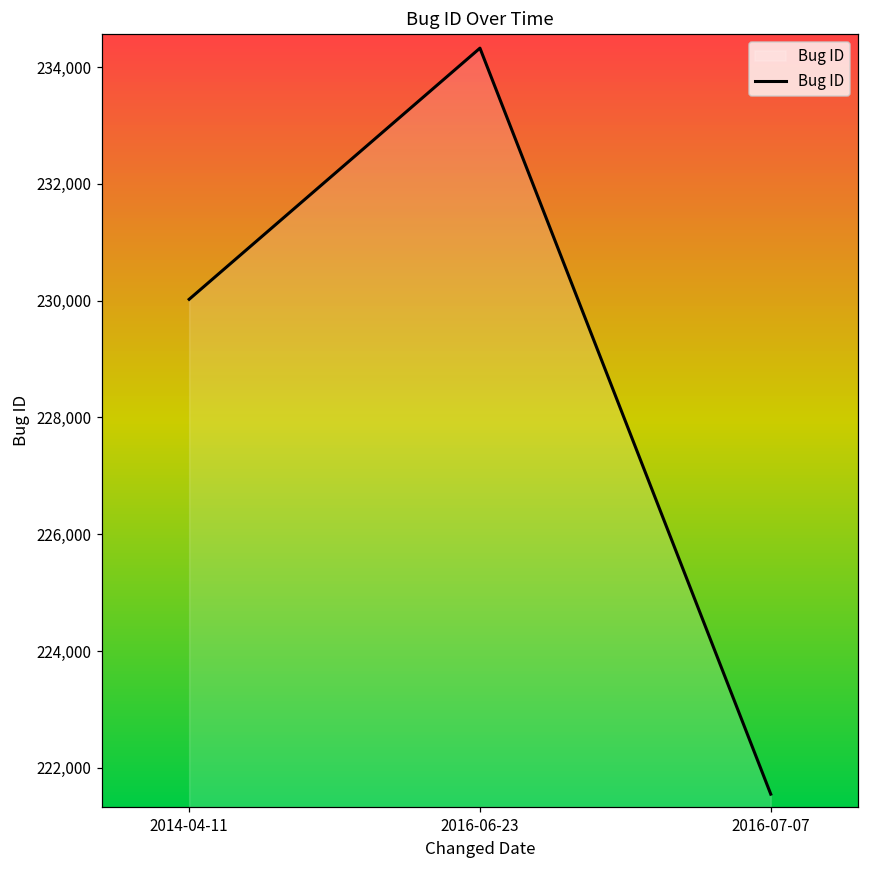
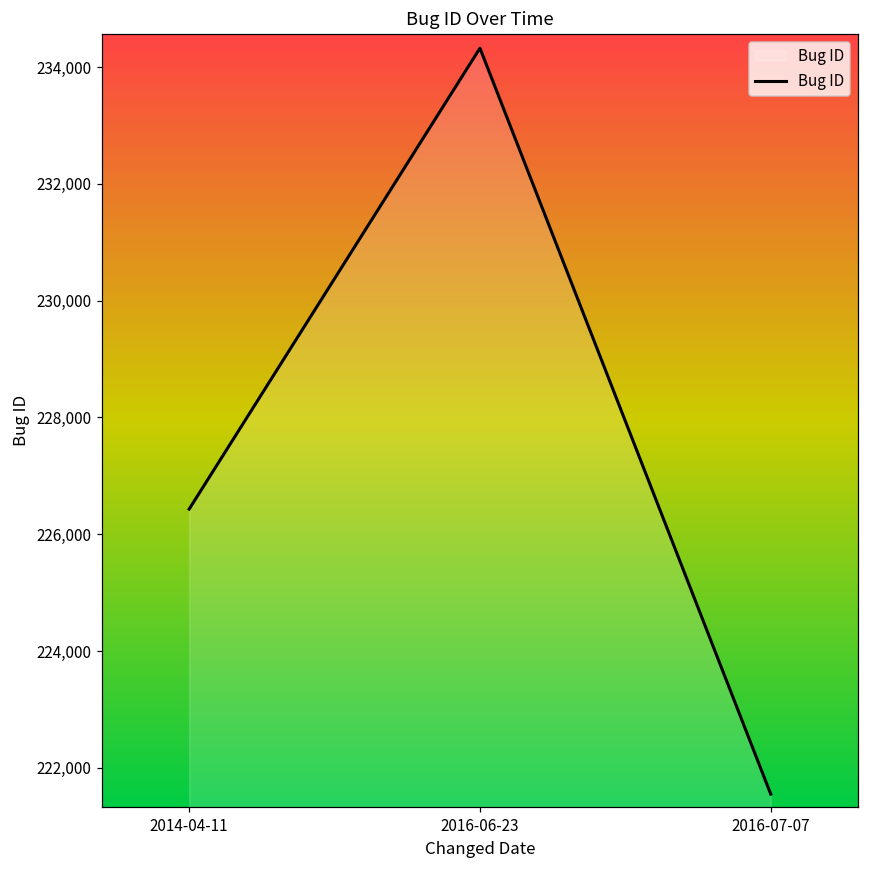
2014-04-11: 230,000 -> 226,400
